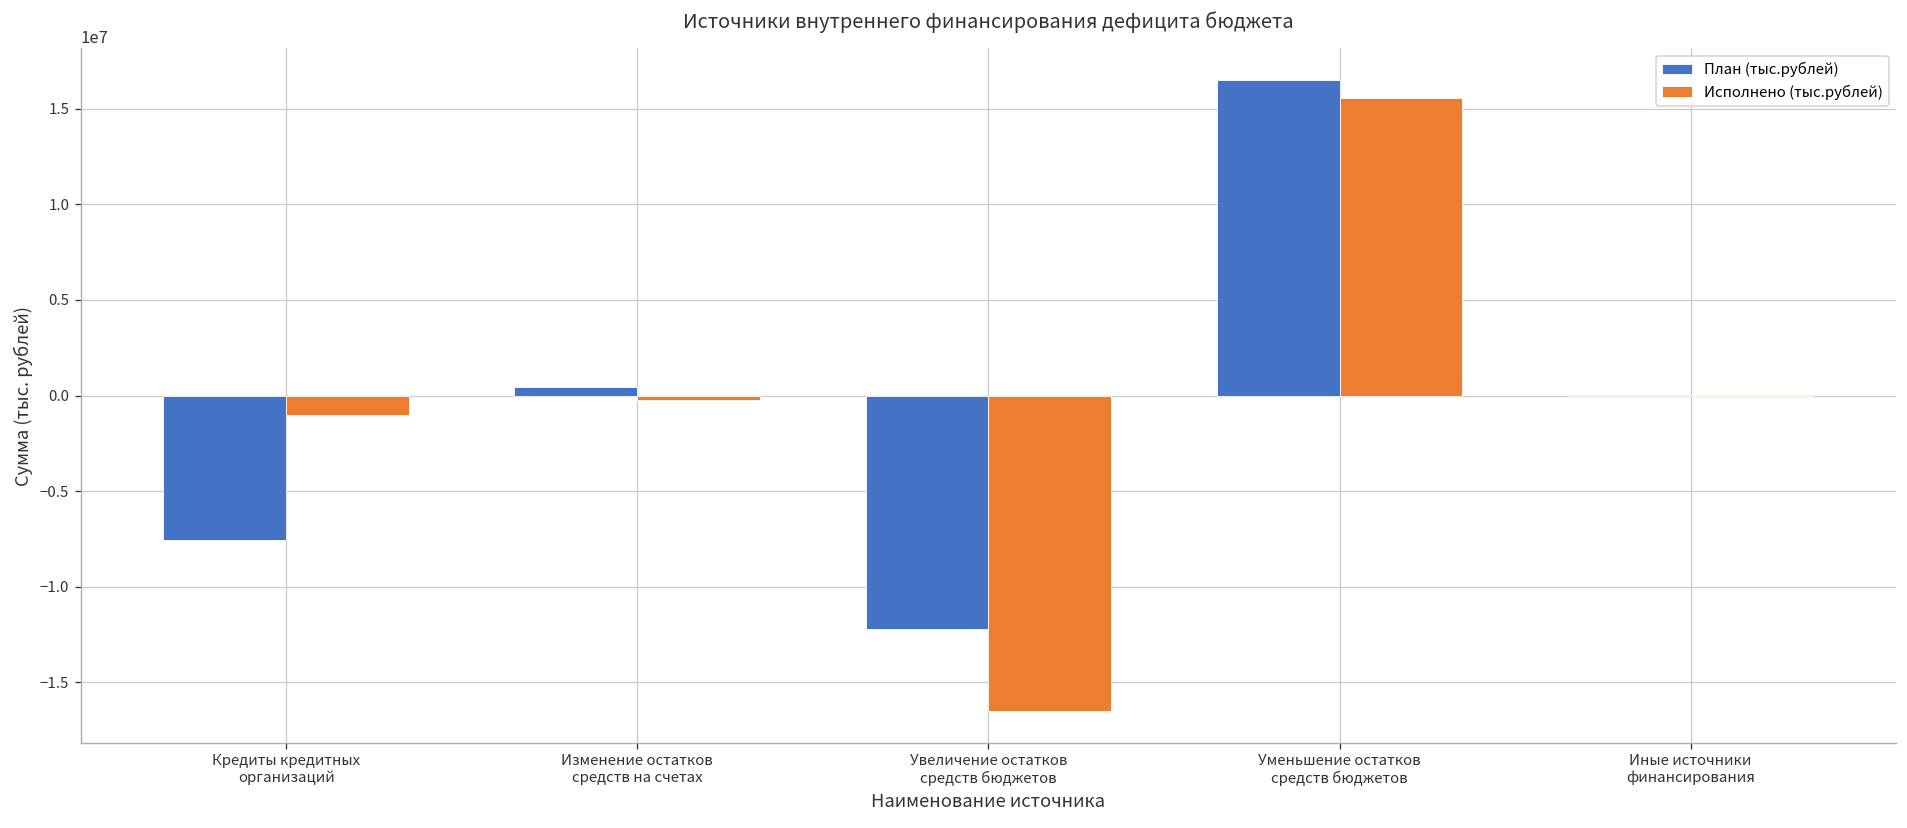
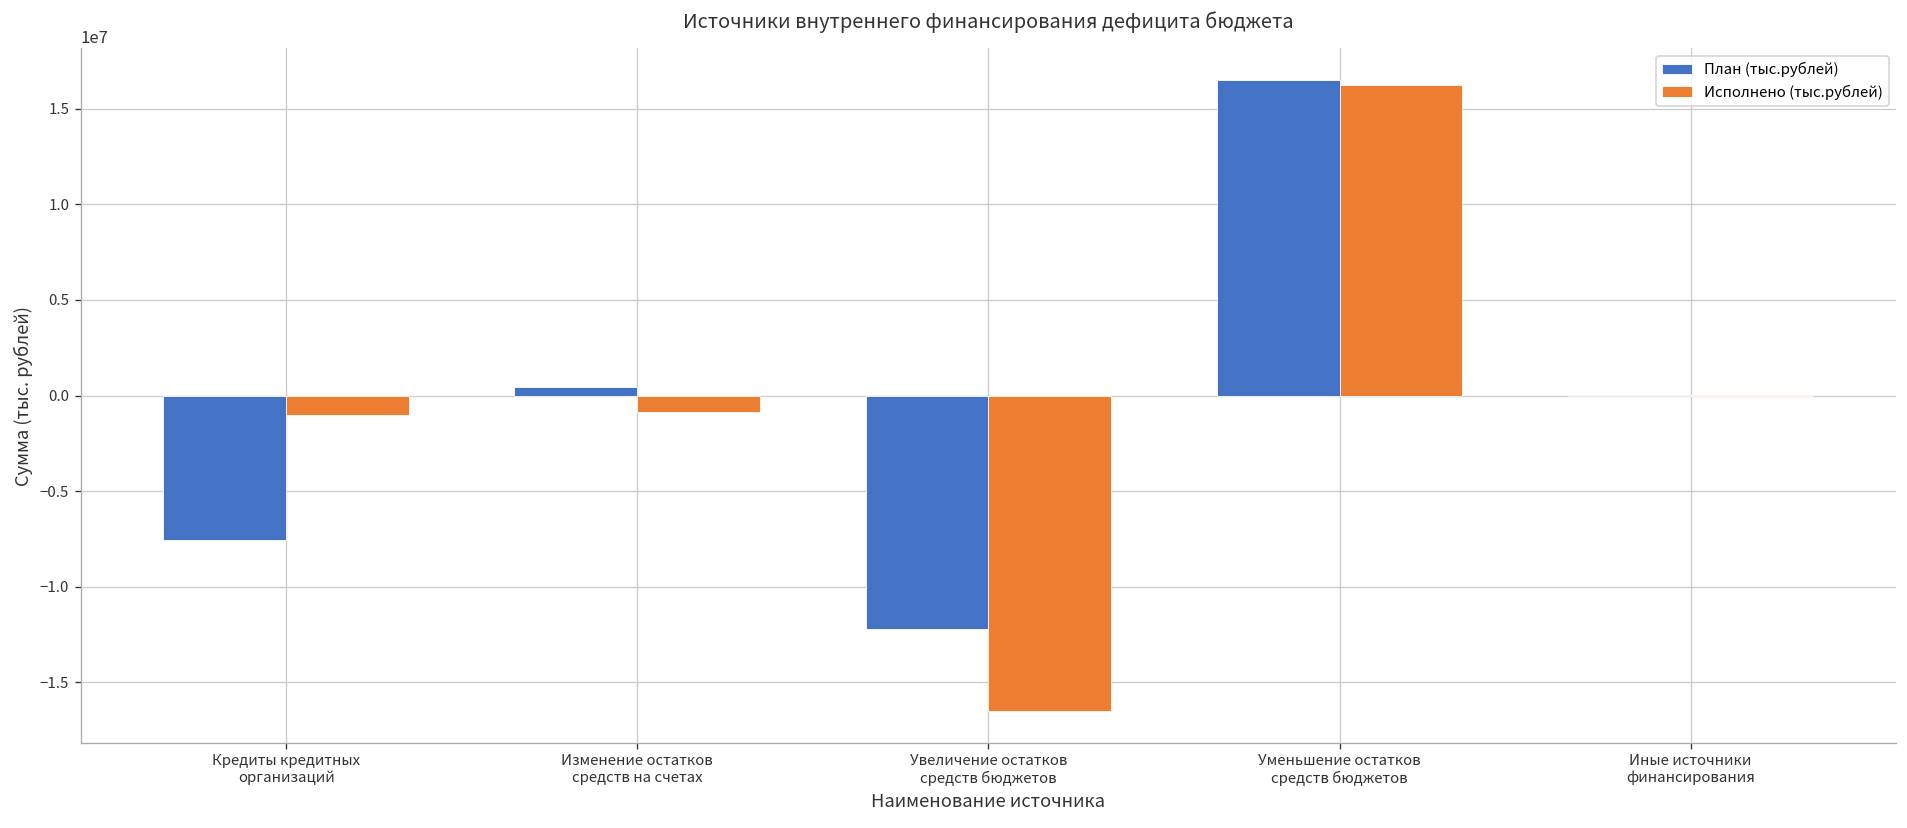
Исполнено (тыс.рублей), Изменение остатков средств на счетах: -300000 -> -900000
Исполнено (тыс.рублей), Уменьшение остатков средств бюджетов: 15600000 -> 16300000
